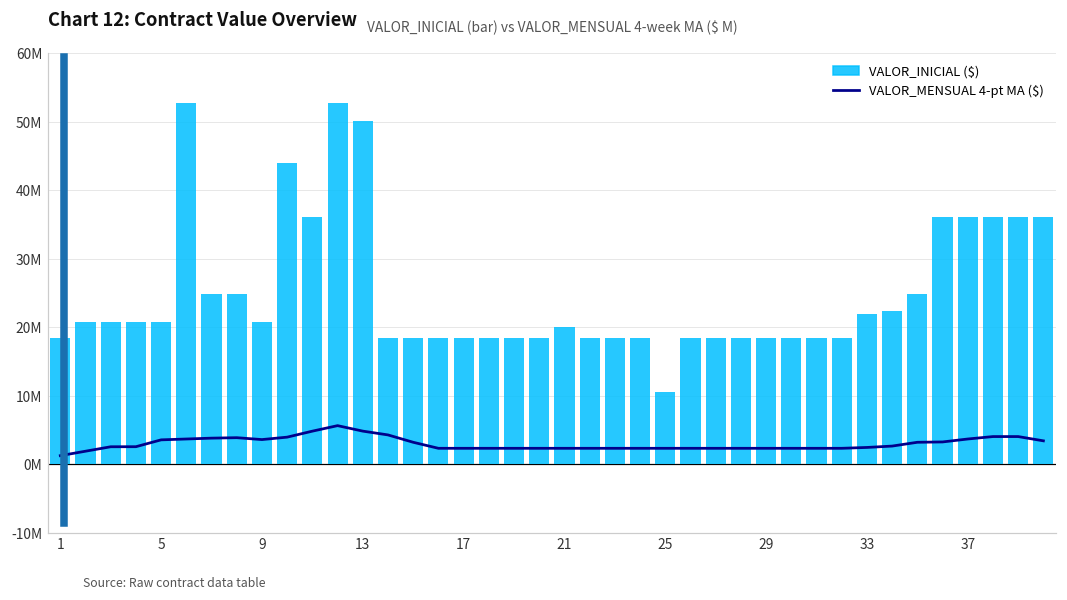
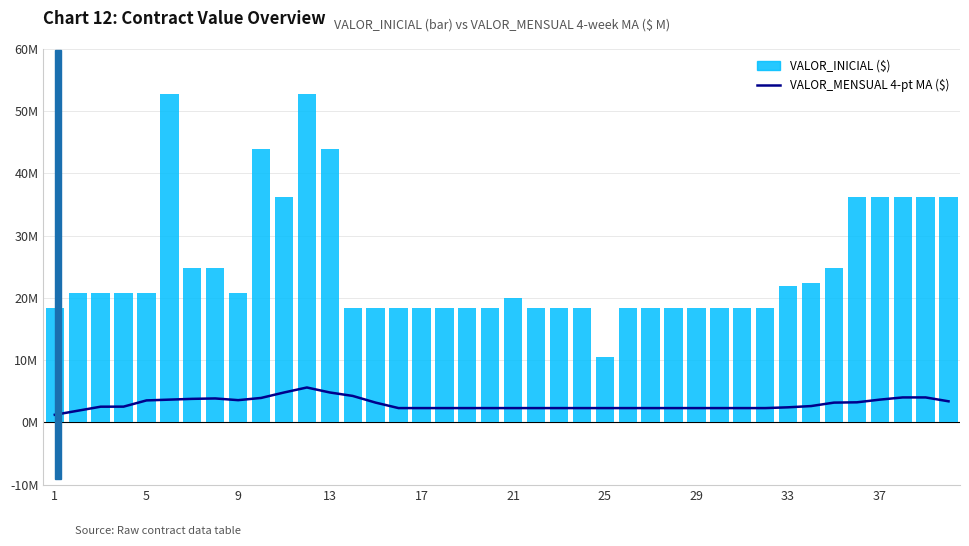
VALOR_INICIAL ($), 13: 50000000 -> 44000000
